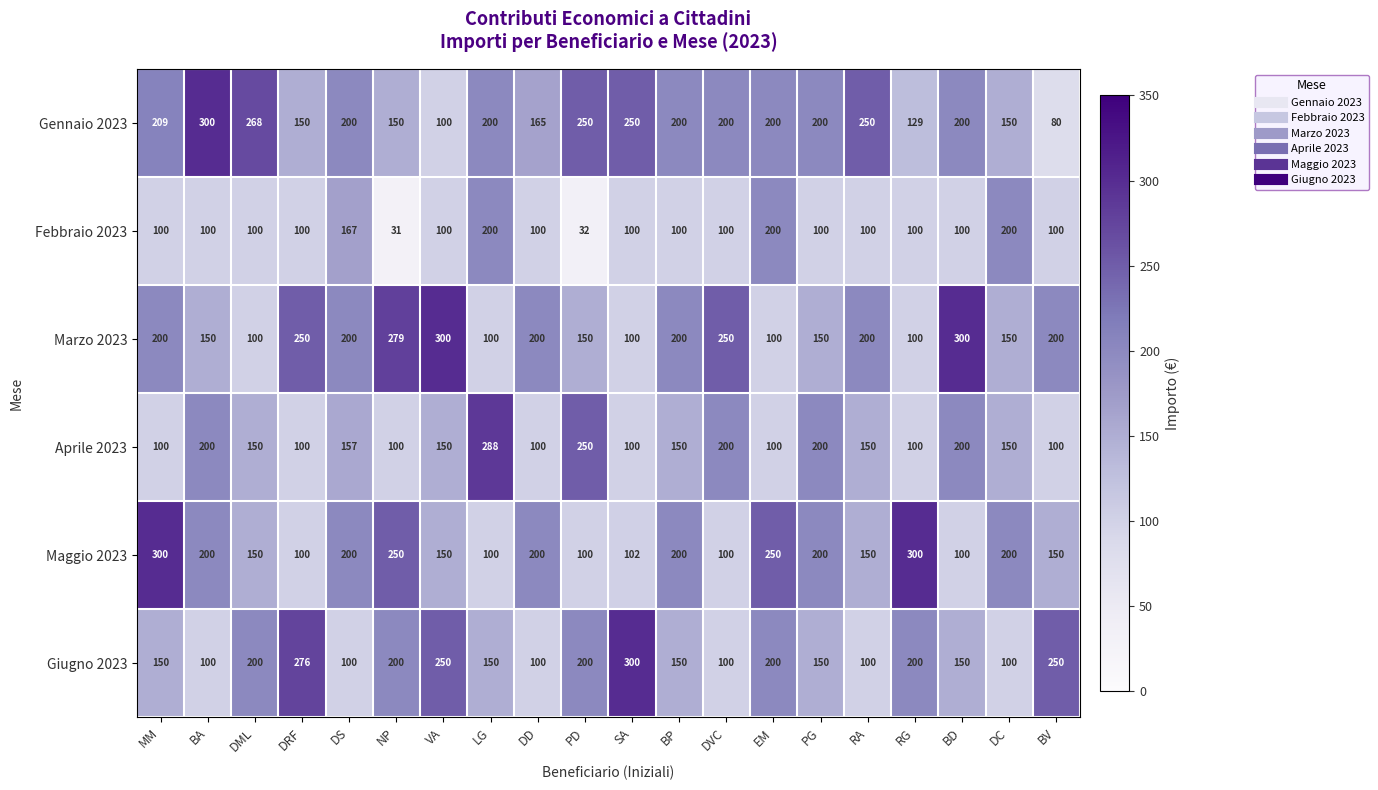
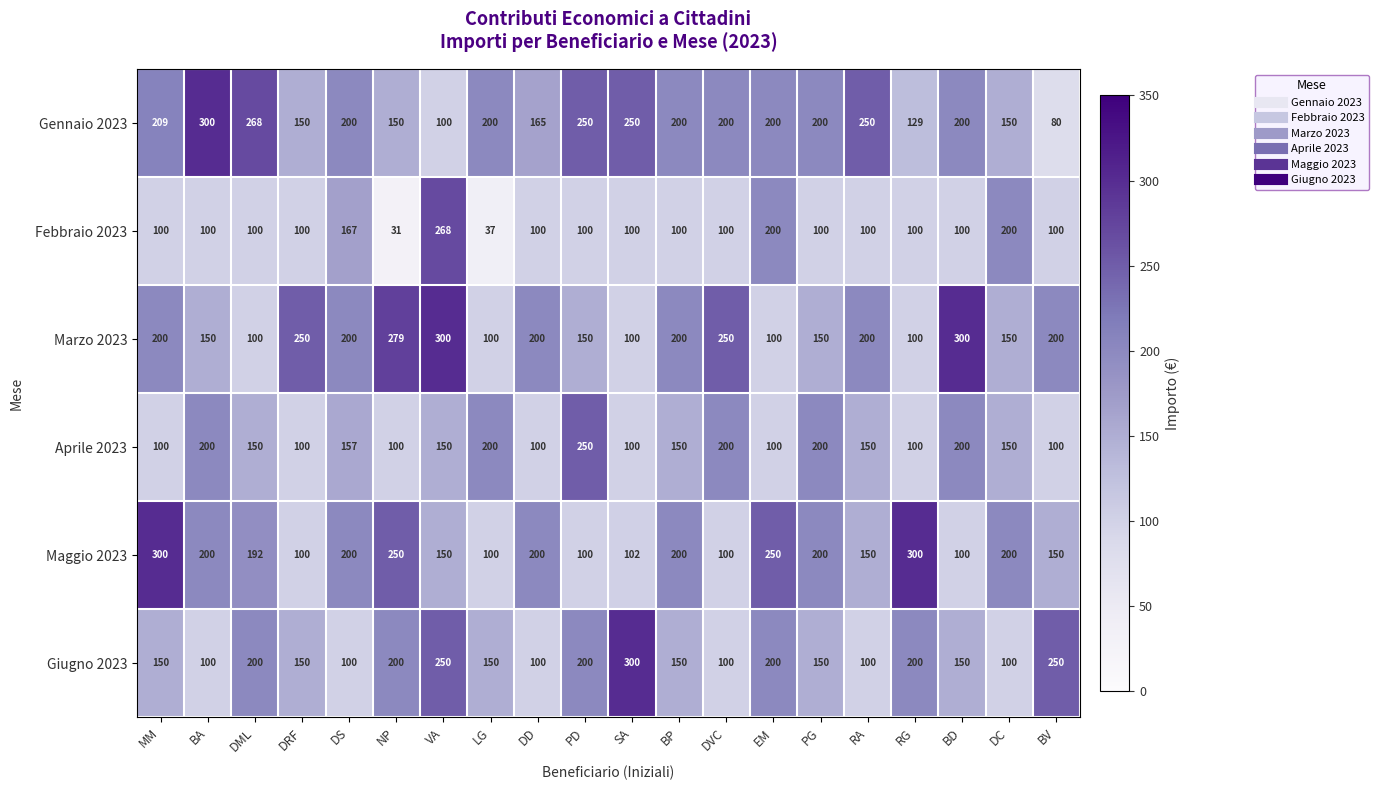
Febbraio 2023, VA: 100 -> 268
Febbraio 2023, LG: 200 -> 37
Febbraio 2023, PD: 32 -> 100
Aprile 2023, LG: 288 -> 200
Maggio 2023, DML: 150 -> 192
Giugno 2023, DRF: 276 -> 150
